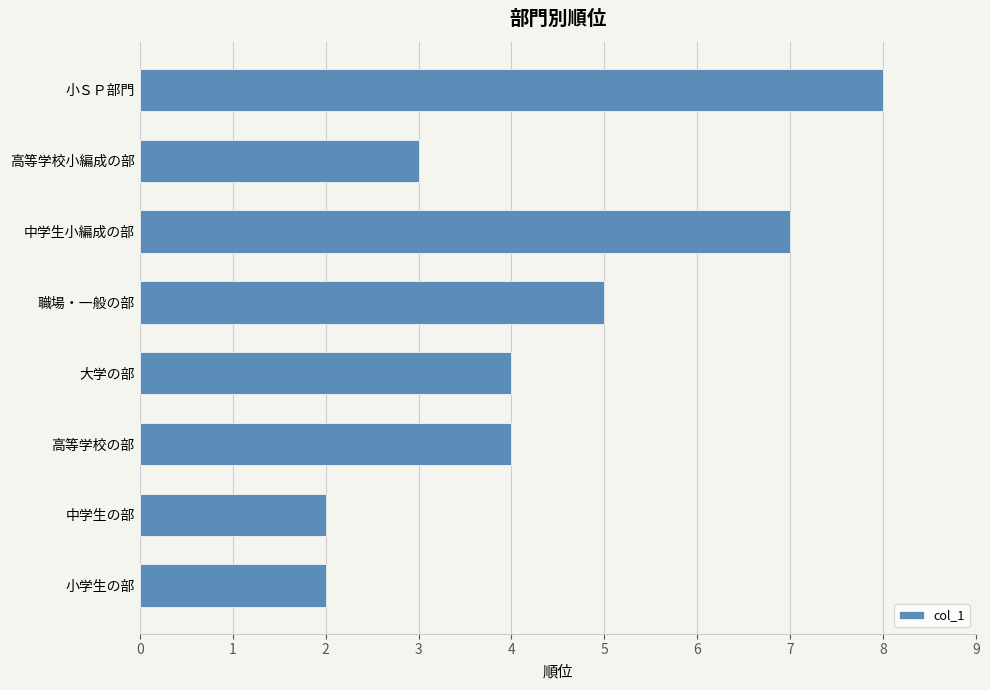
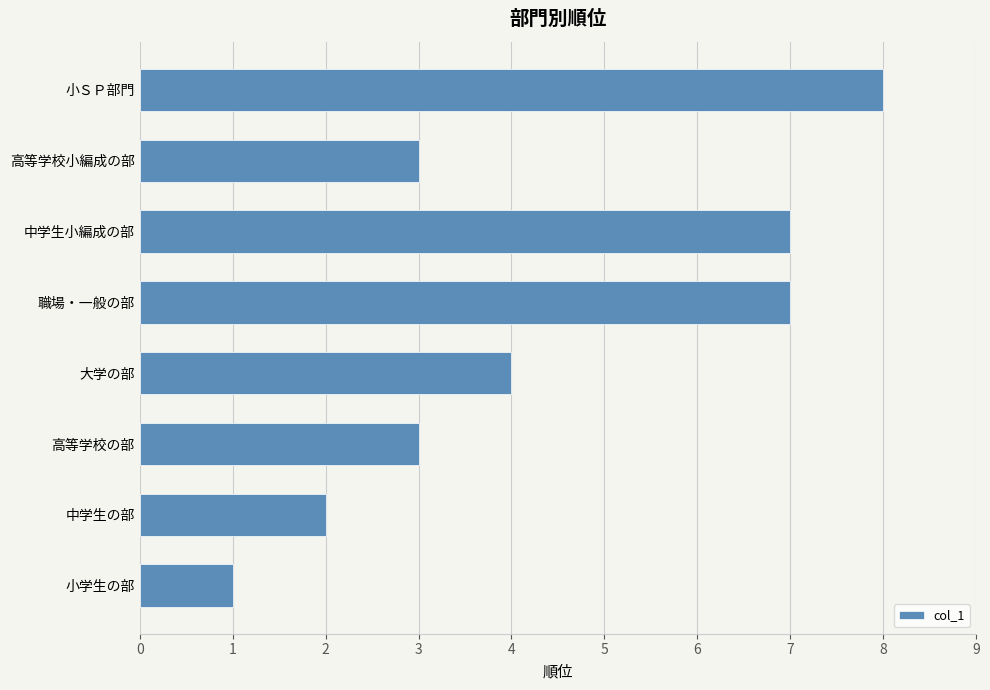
職場・一般の部: 5 -> 7
高等学校の部: 4 -> 3
小学生の部: 2 -> 1
